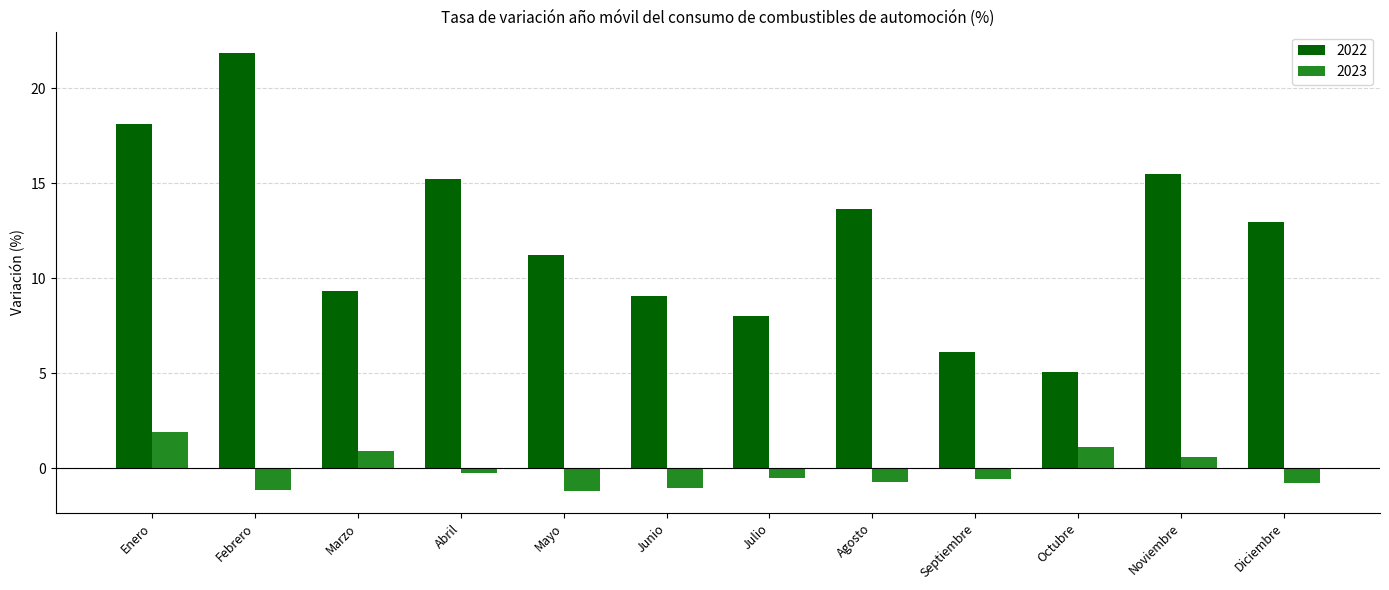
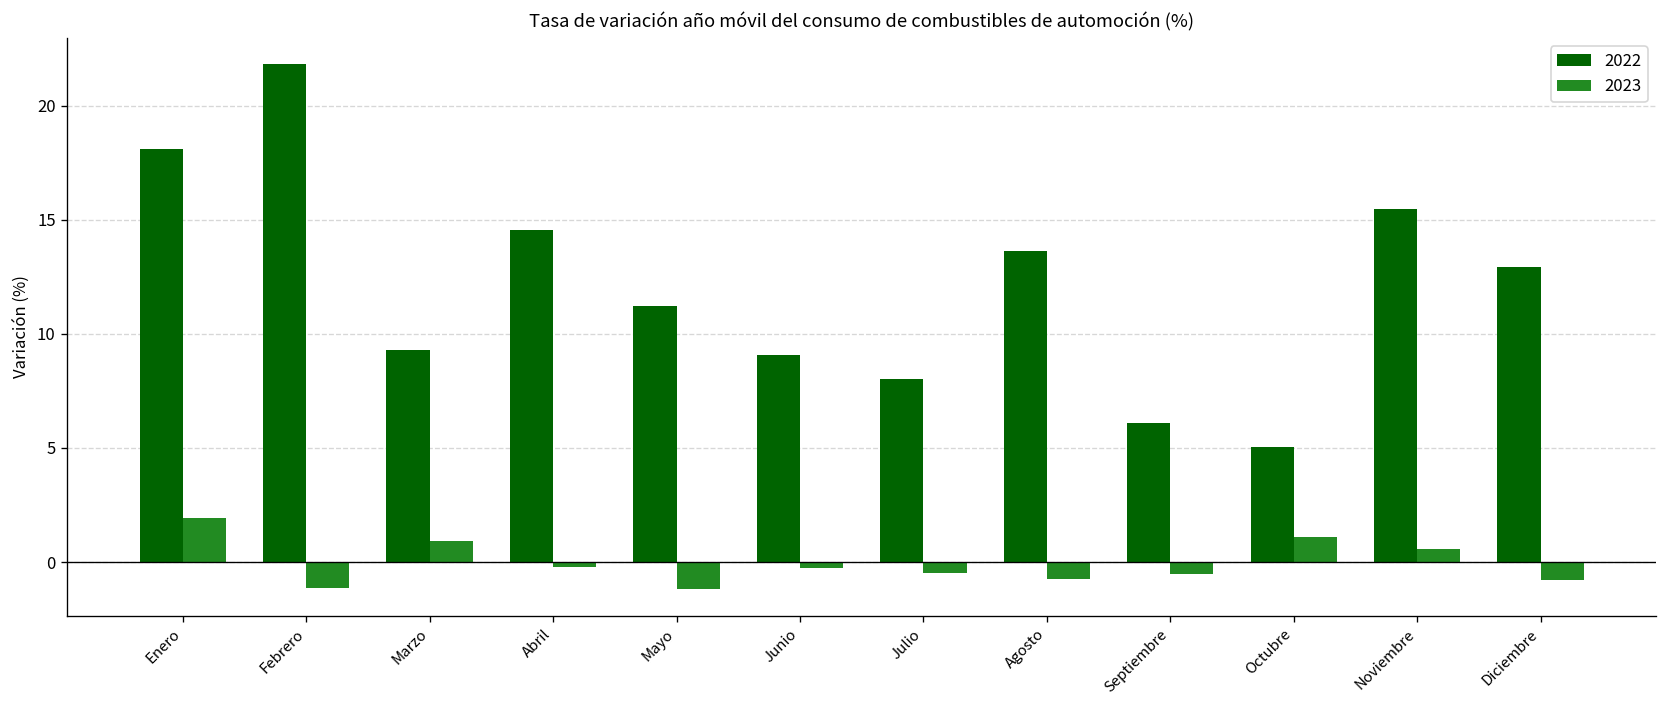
2022, Abril: 15.2 -> 14.5
2023, Junio: -1.0 -> -0.3
